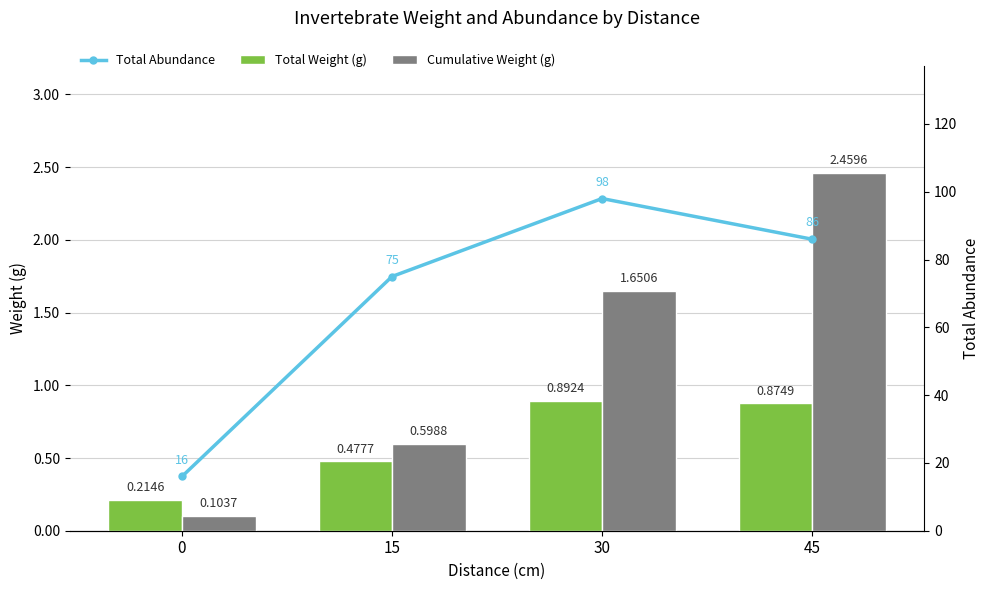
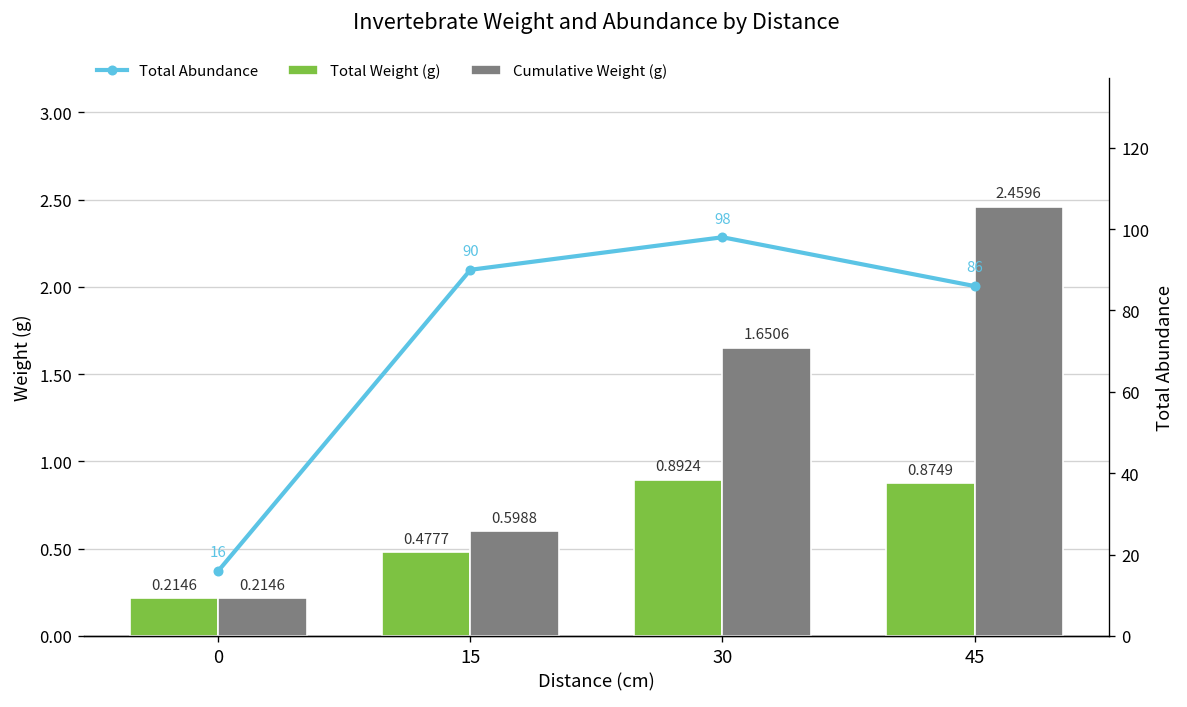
Cumulative Weight (g), 0: 0.1037 -> 0.2146
Total Abundance, 15: 75 -> 90
